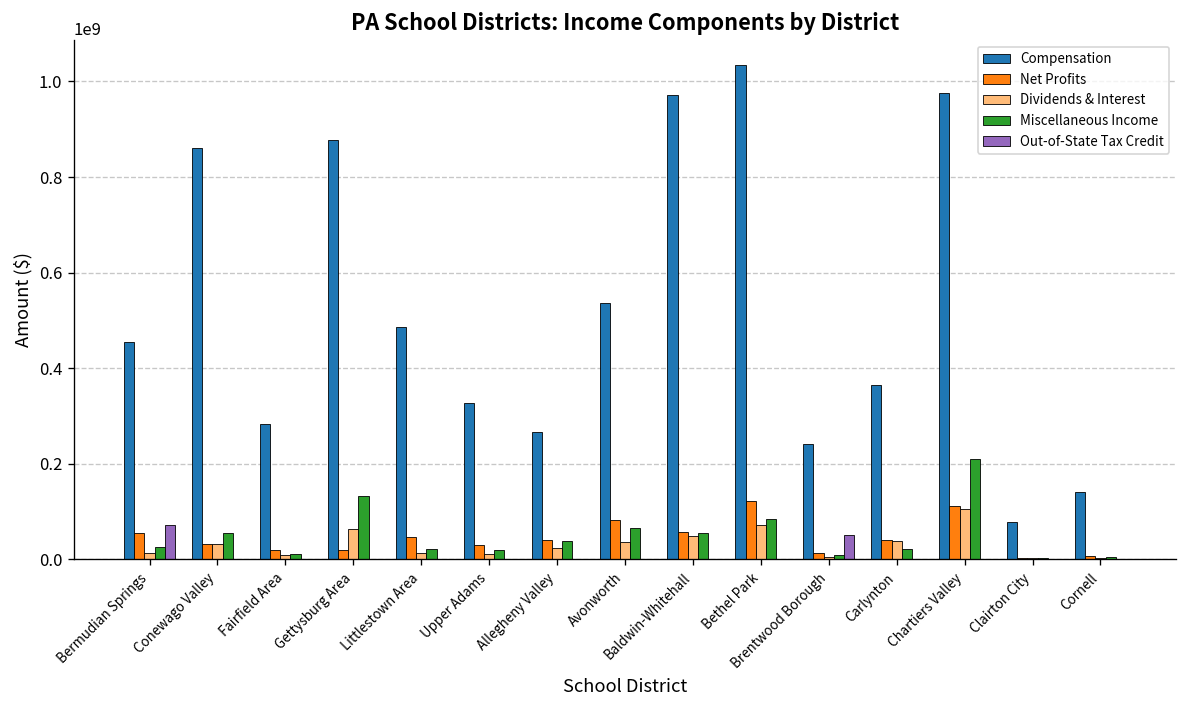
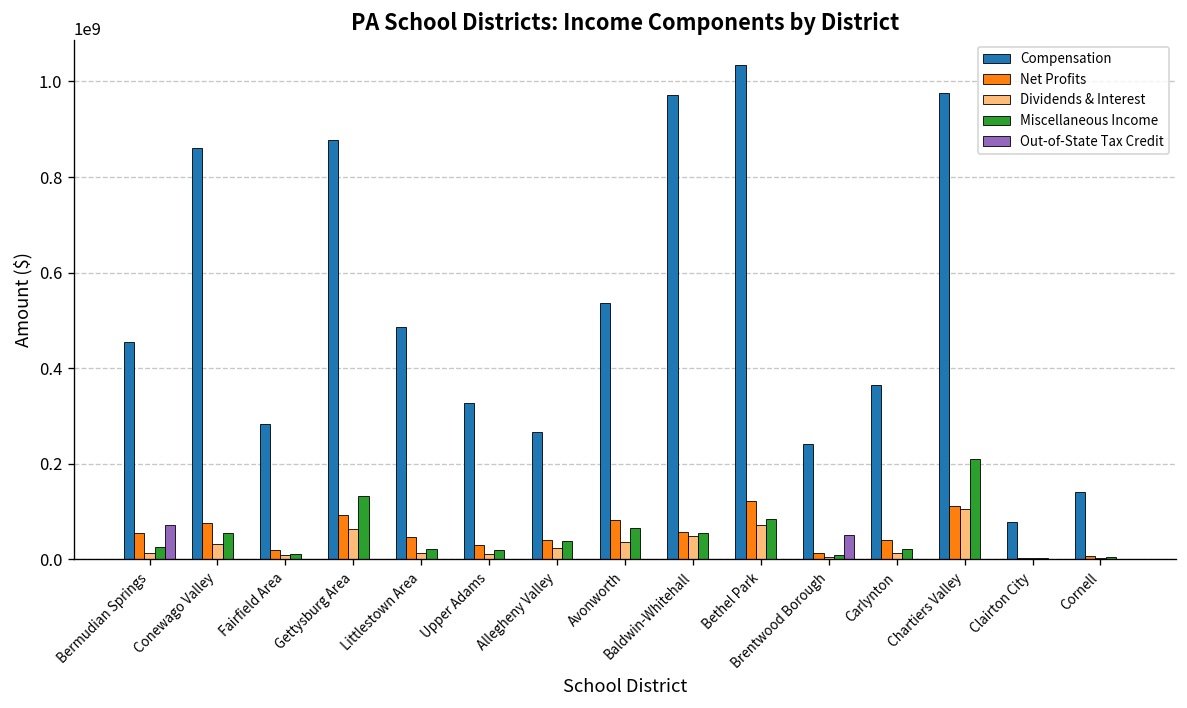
Net Profits, Conewago Valley: 30000000 -> 80000000
Net Profits, Gettysburg Area: 20000000 -> 90000000
Dividends & Interest, Carlynton: 40000000 -> 10000000
